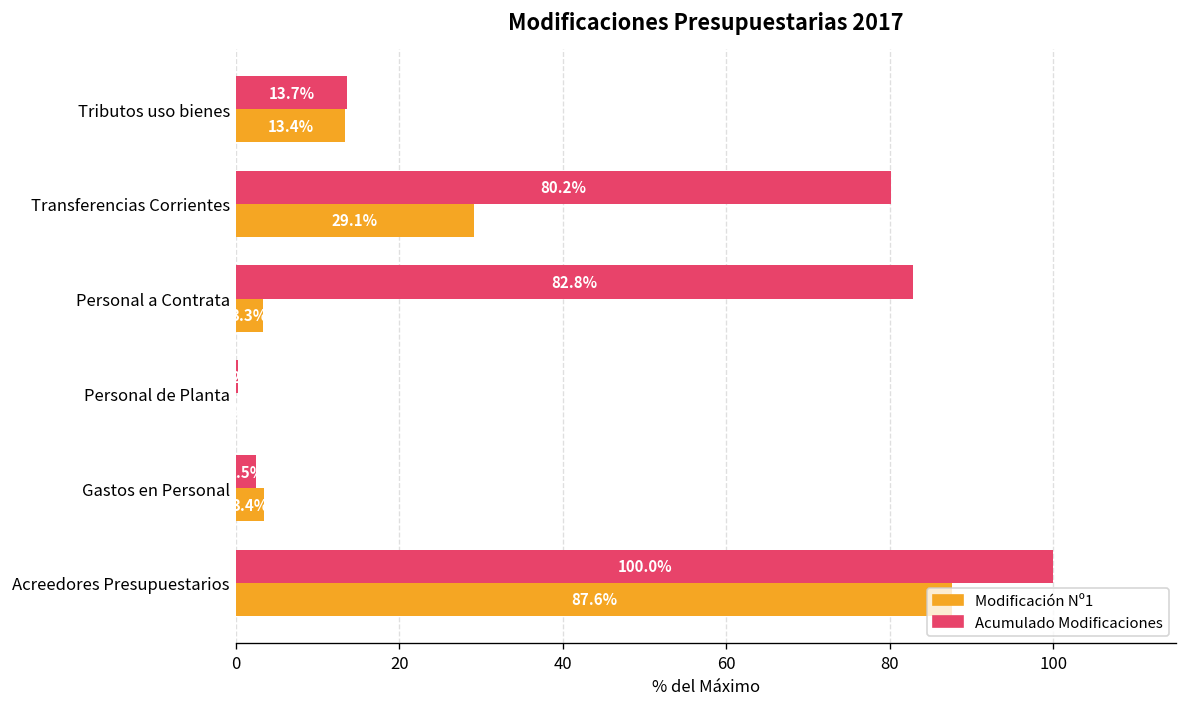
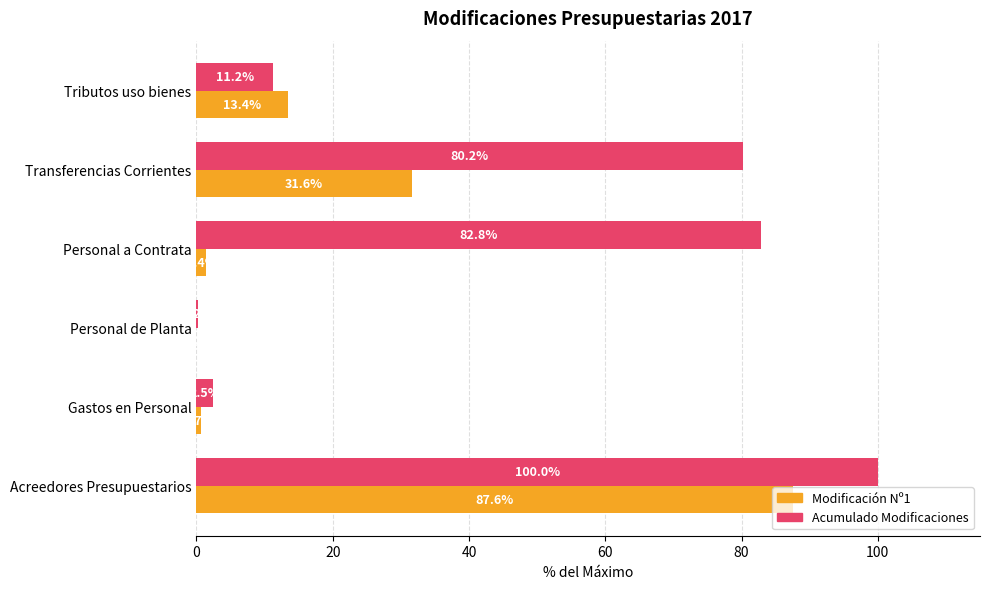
Acumulado Modificaciones, Tributos uso bienes: 13.7% -> 11.2%
Modificación Nº1, Transferencias Corrientes: 29.1% -> 31.6%
Modificación Nº1, Personal a Contrata: 3 -> 1
Modificación Nº1, Gastos en Personal: 3 -> 1
